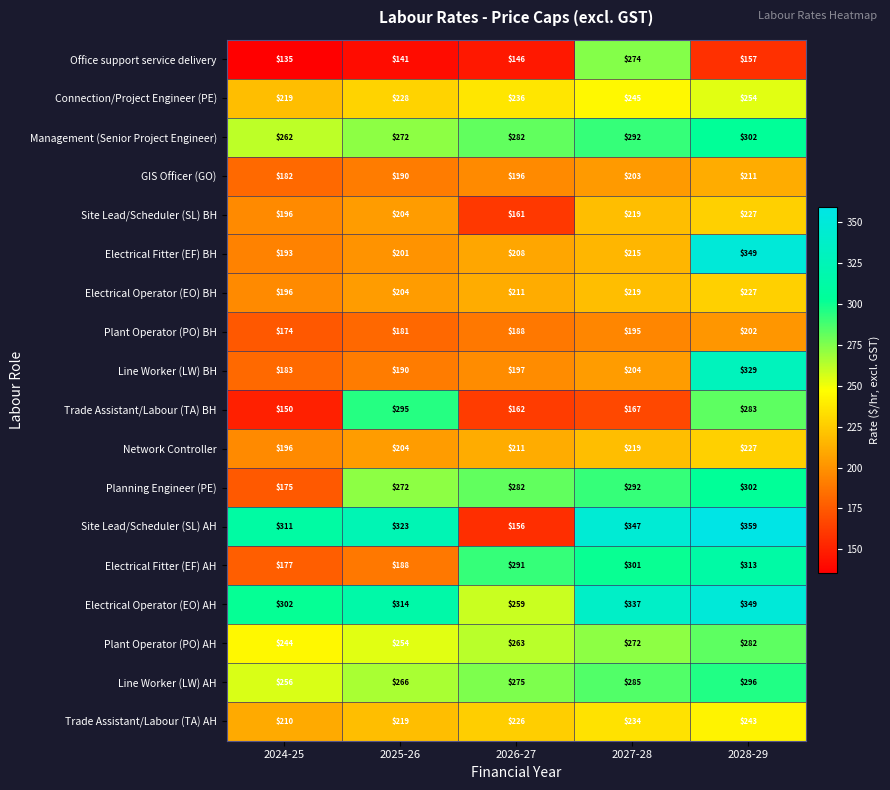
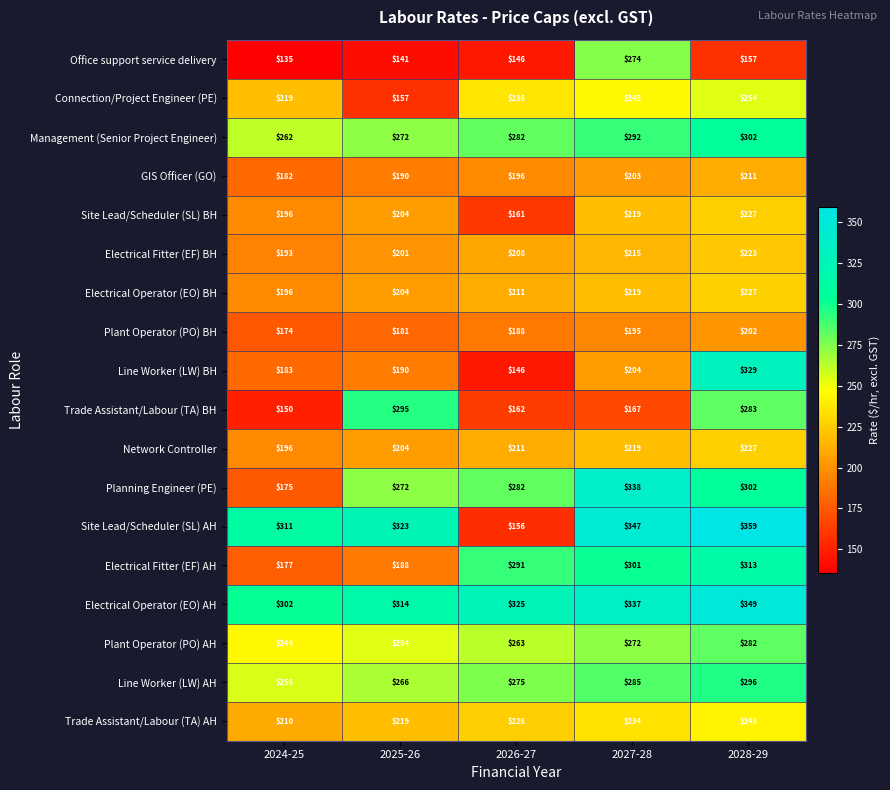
Connection/Project Engineer (PE), 2025-26: $228 -> $157
Electrical Fitter (EF) BH, 2028-29: $349 -> $223
Line Worker (LW) BH, 2026-27: $197 -> $146
Planning Engineer (PE), 2027-28: $292 -> $338
Electrical Operator (EO) AH, 2026-27: $259 -> $325
